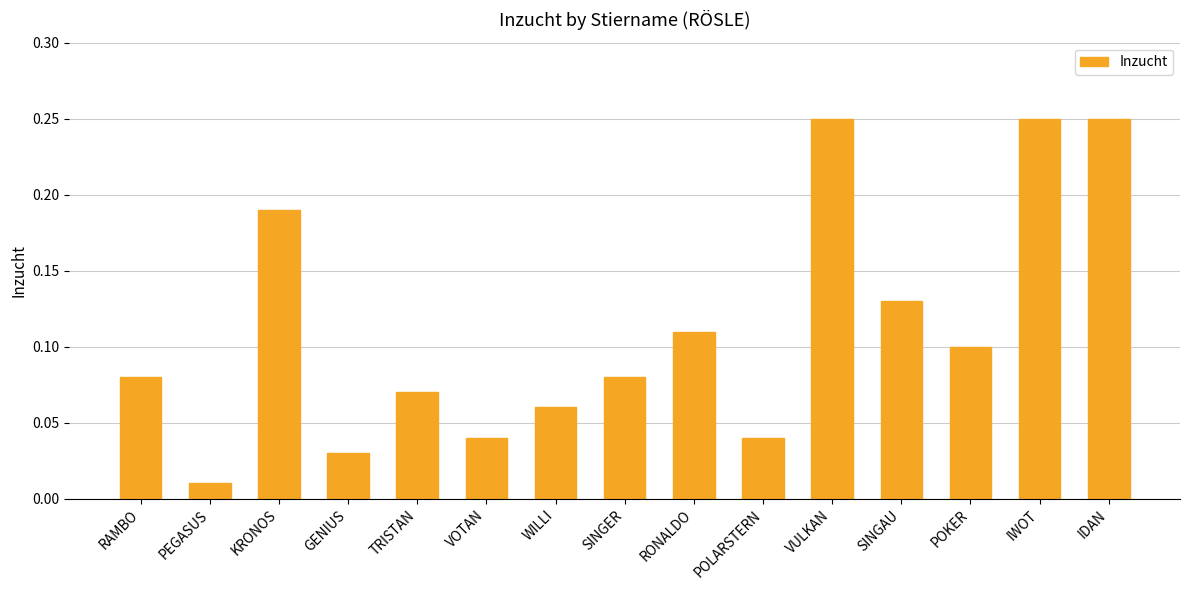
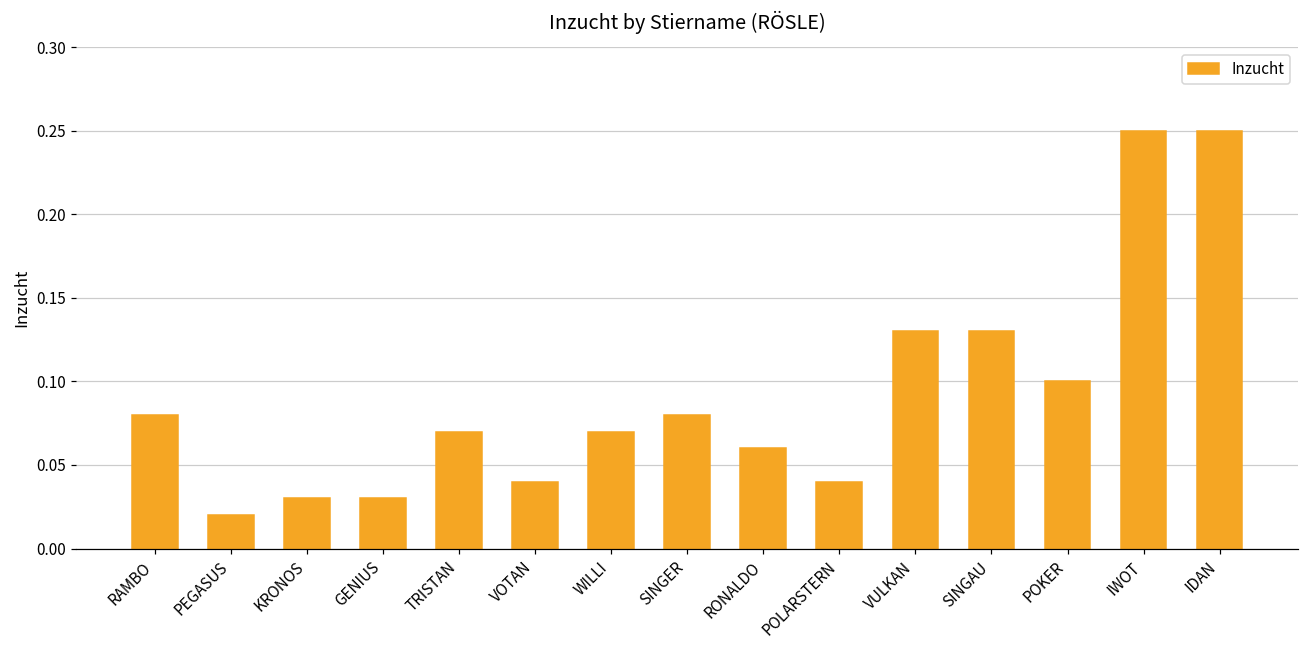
PEGASUS: 0.01 -> 0.02
KRONOS: 0.19 -> 0.03
WILLI: 0.06 -> 0.07
RONALDO: 0.11 -> 0.06
VULKAN: 0.25 -> 0.13
